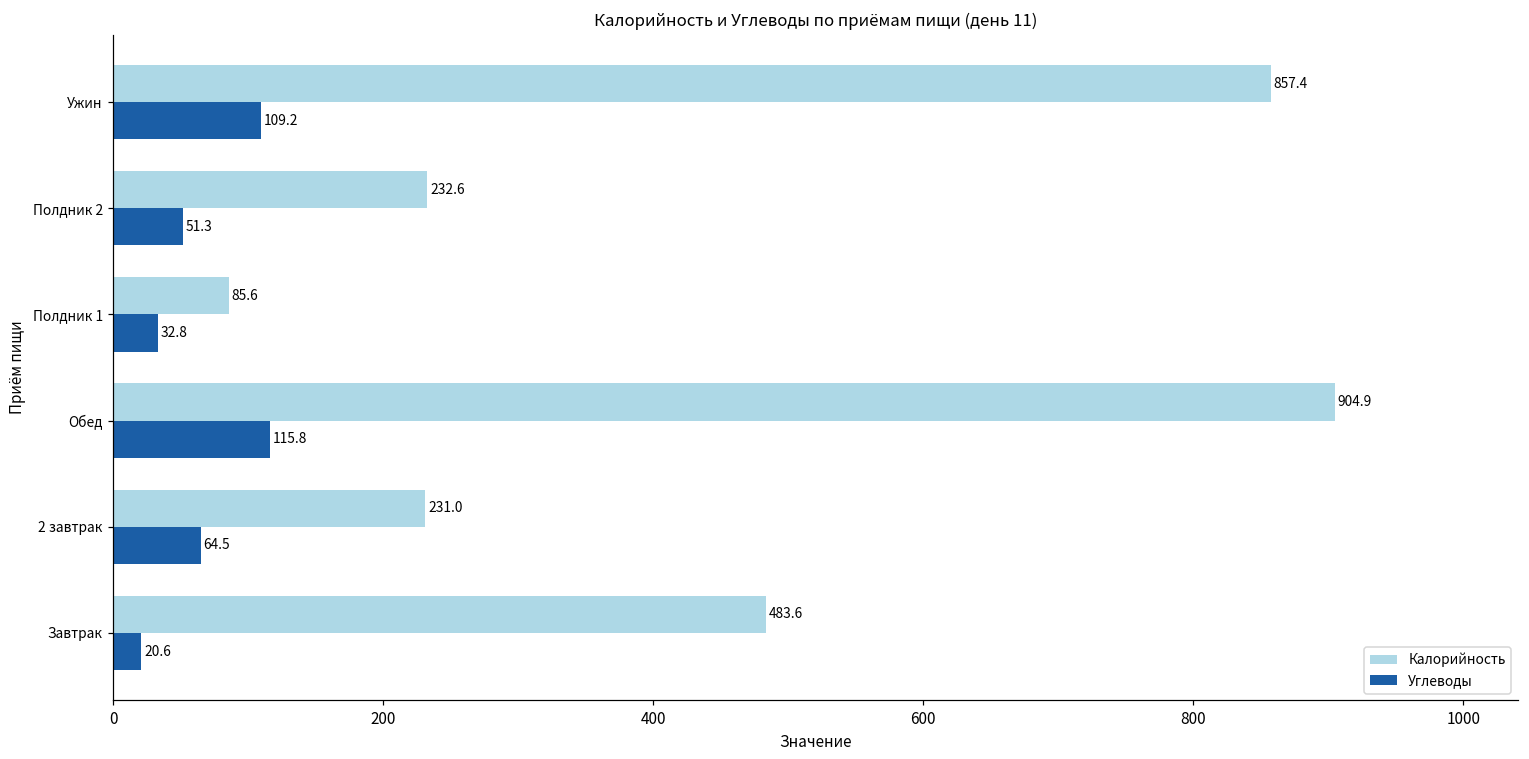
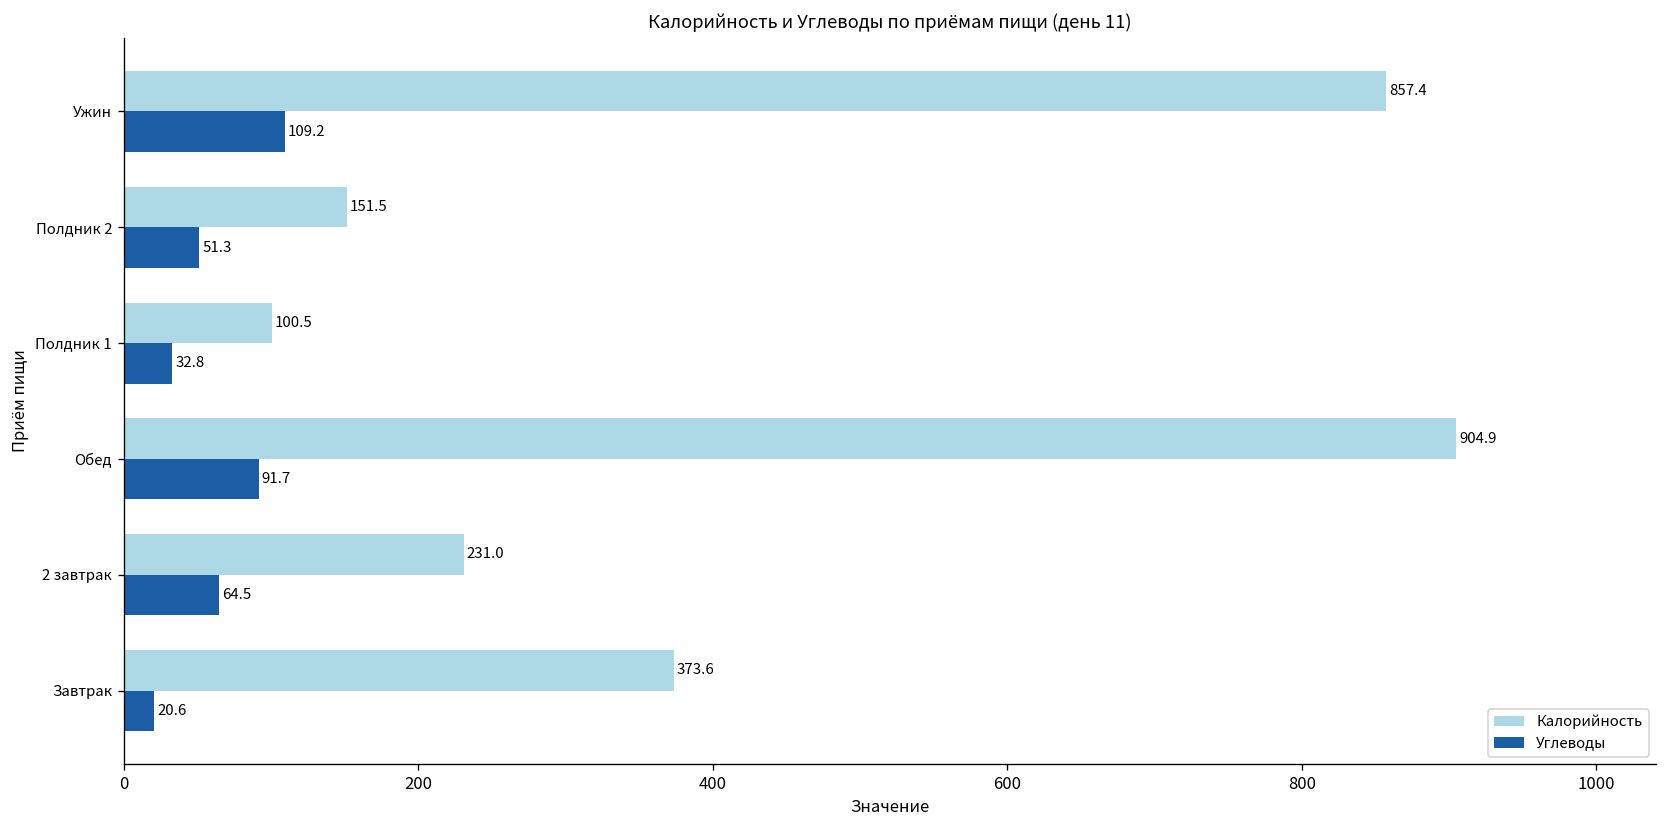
Калорийность, Полдник 2: 232.6 -> 151.5
Калорийность, Полдник 1: 85.6 -> 100.5
Углеводы, Обед: 115.8 -> 91.7
Калорийность, Завтрак: 483.6 -> 373.6
